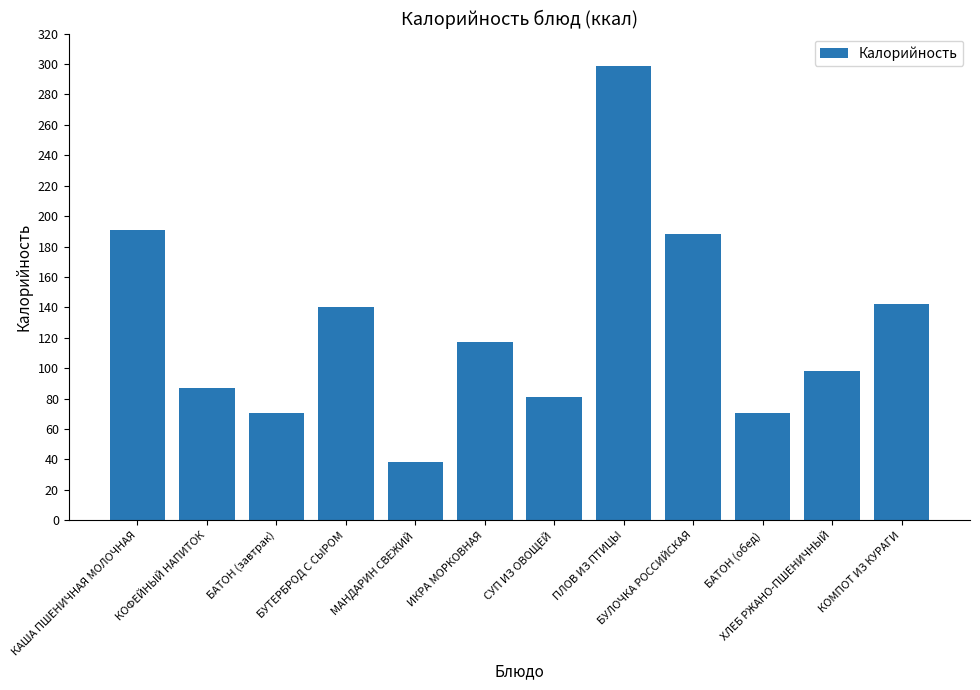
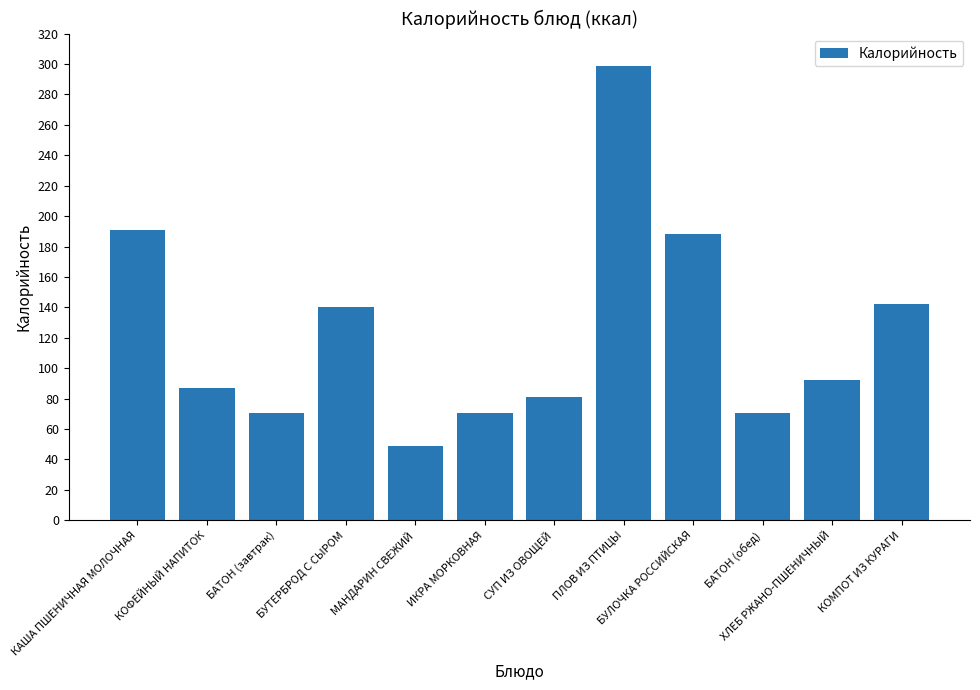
МАНДАРИН СВЕЖИЙ: 38 -> 49
ИКРА МОРКОВНАЯ: 117 -> 71
ХЛЕБ РЖАНО-ПШЕНИЧНЫЙ: 98 -> 92
